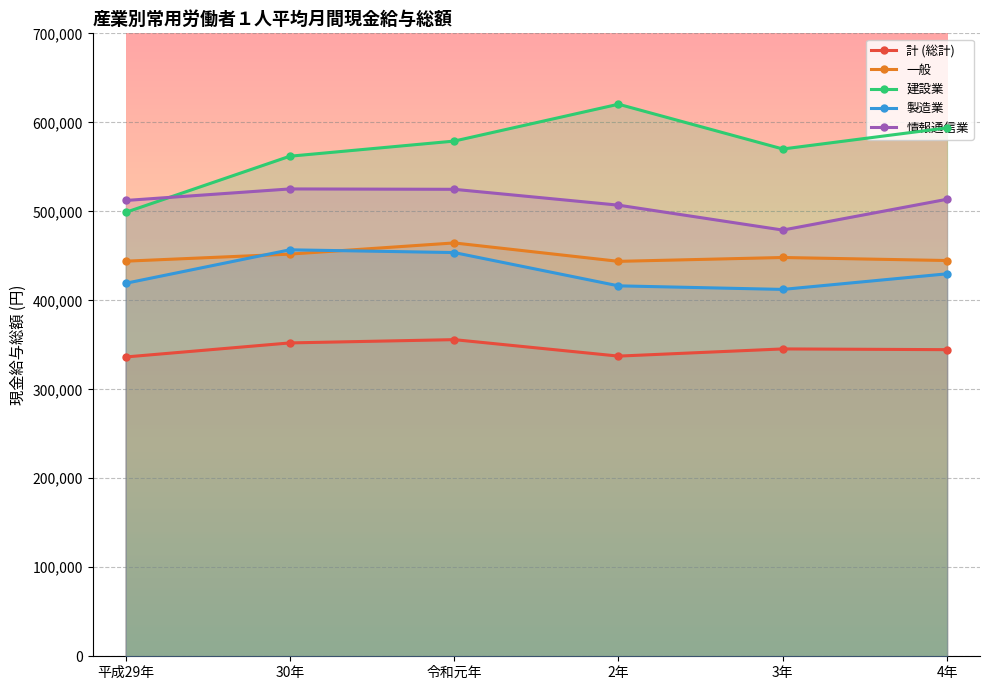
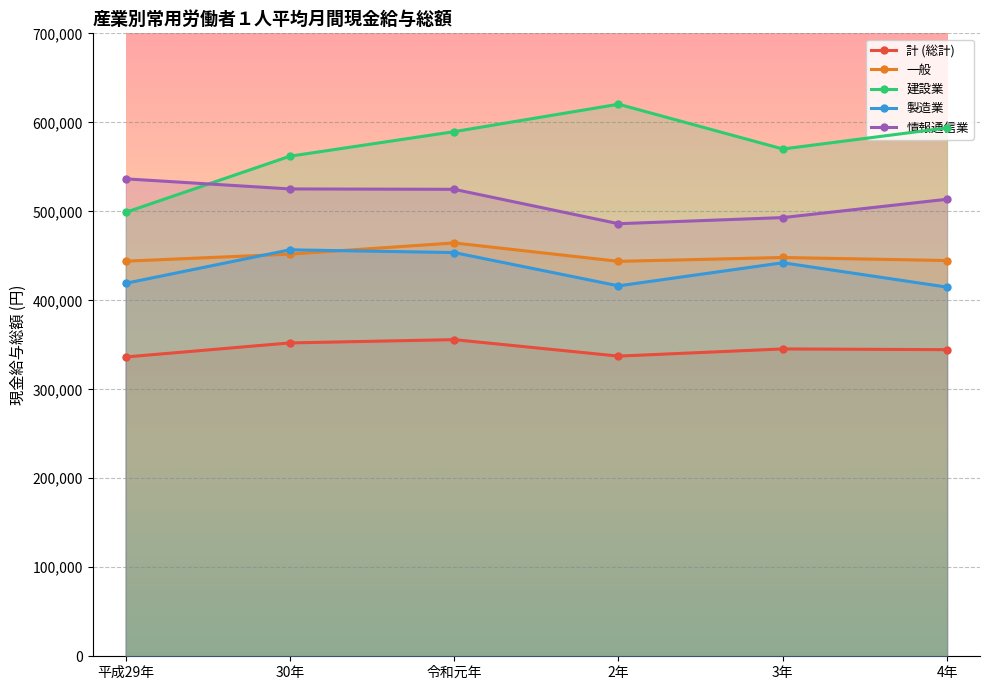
情報通信業, 平成29年: 510,000 -> 540,000
建設業, 令和元年: 580,000 -> 590,000
情報通信業, 2年: 510,000 -> 490,000
製造業, 3年: 410,000 -> 440,000
情報通信業, 3年: 480,000 -> 490,000
製造業, 4年: 430,000 -> 410,000
